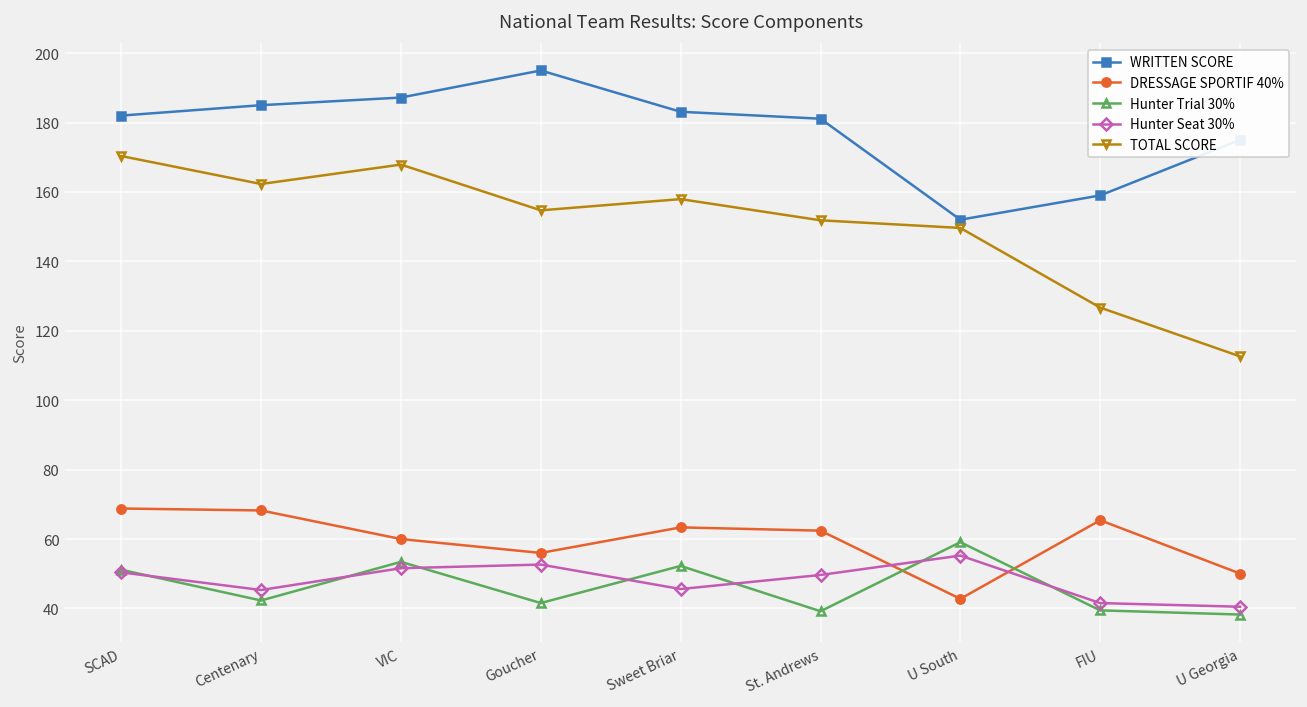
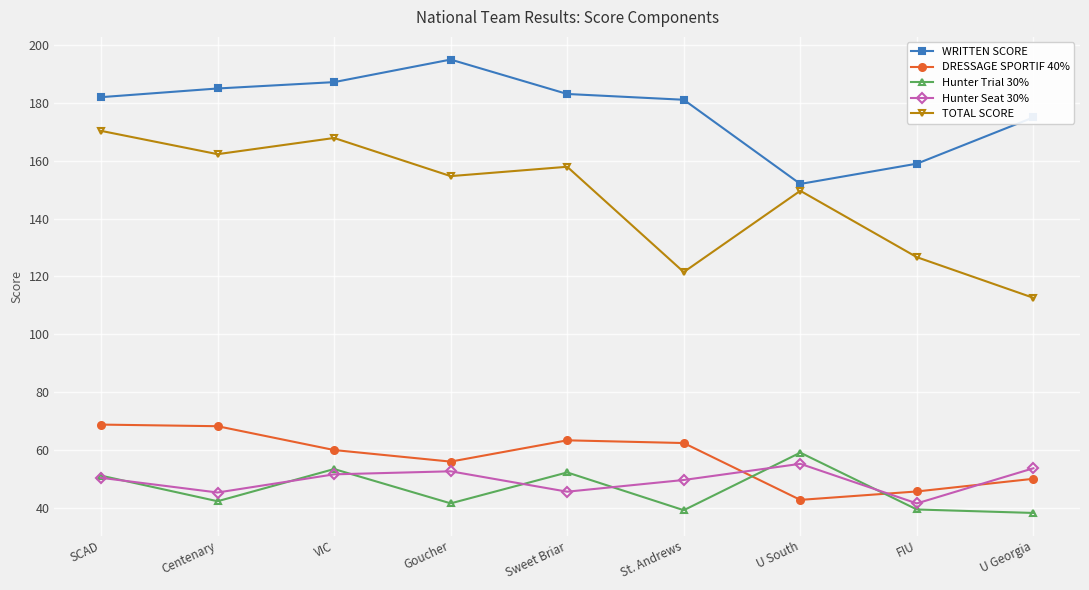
TOTAL SCORE, St. Andrews: 152 -> 122
DRESSAGE SPORTIF 40%, FIU: 65 -> 46
Hunter Seat 30%, U Georgia: 41 -> 54
